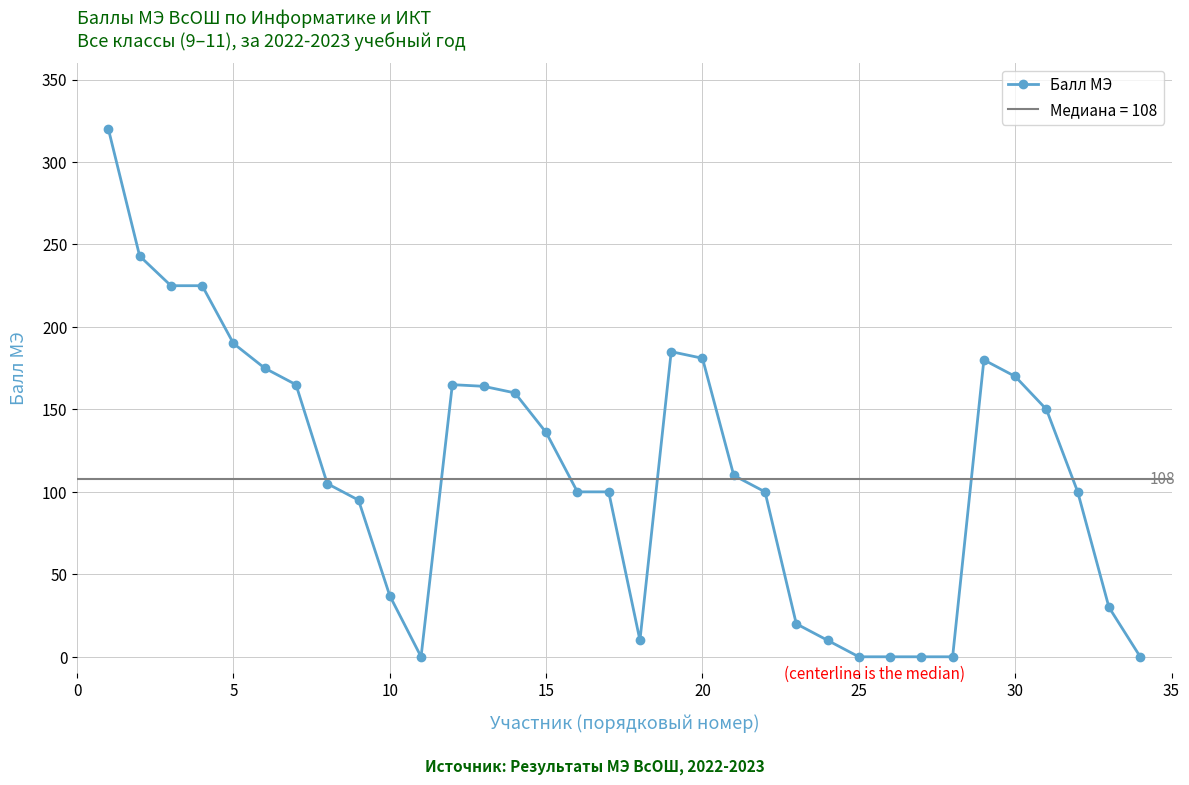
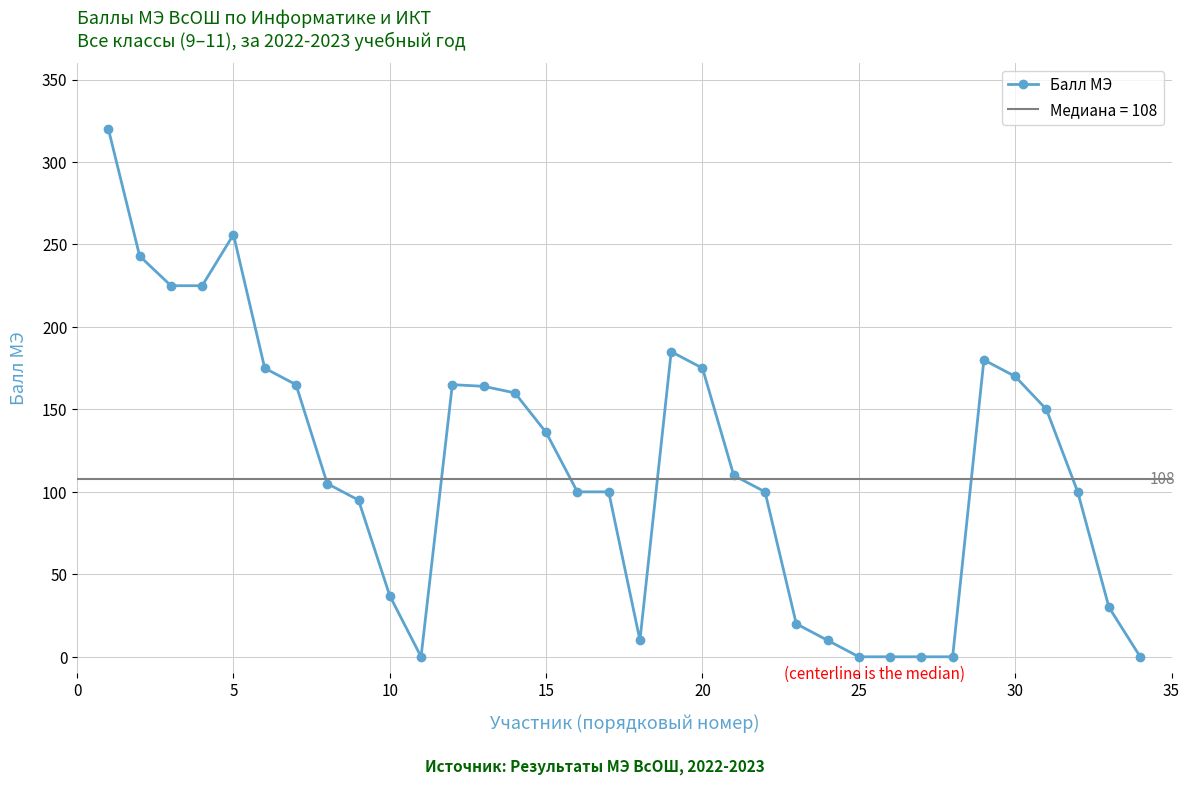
5: 190 -> 256
20: 181 -> 175
